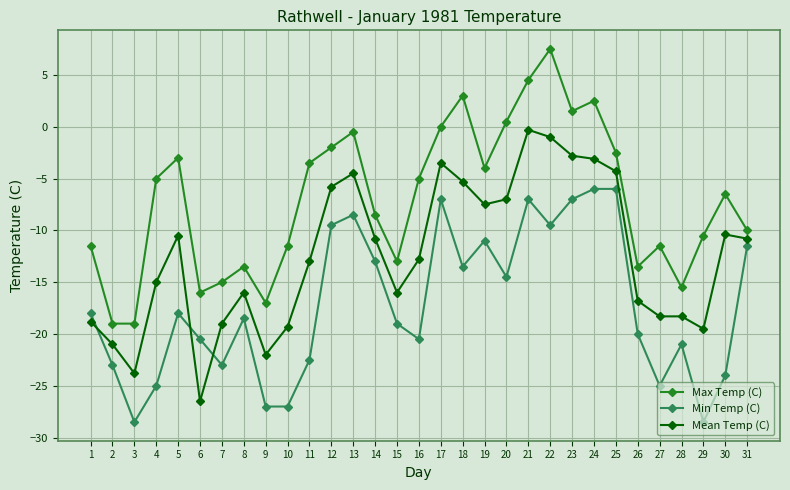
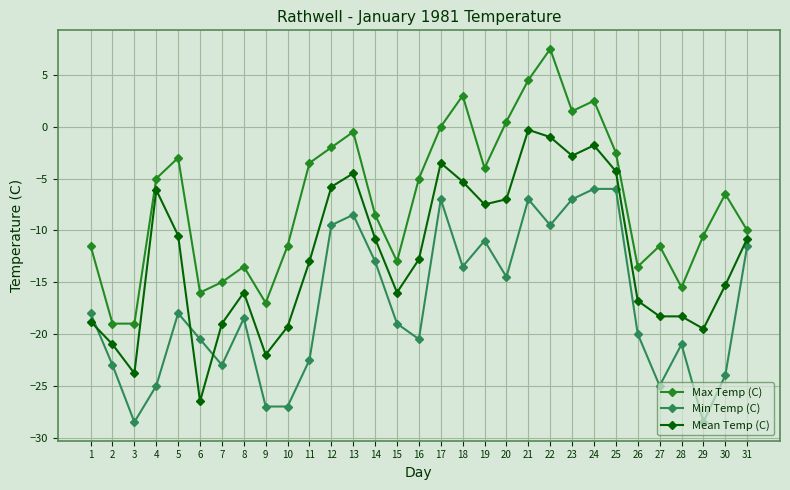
Mean Temp (C), 4: -15.0 -> -6.1
Mean Temp (C), 24: -3.1 -> -1.8
Mean Temp (C), 30: -10.4 -> -15.3
